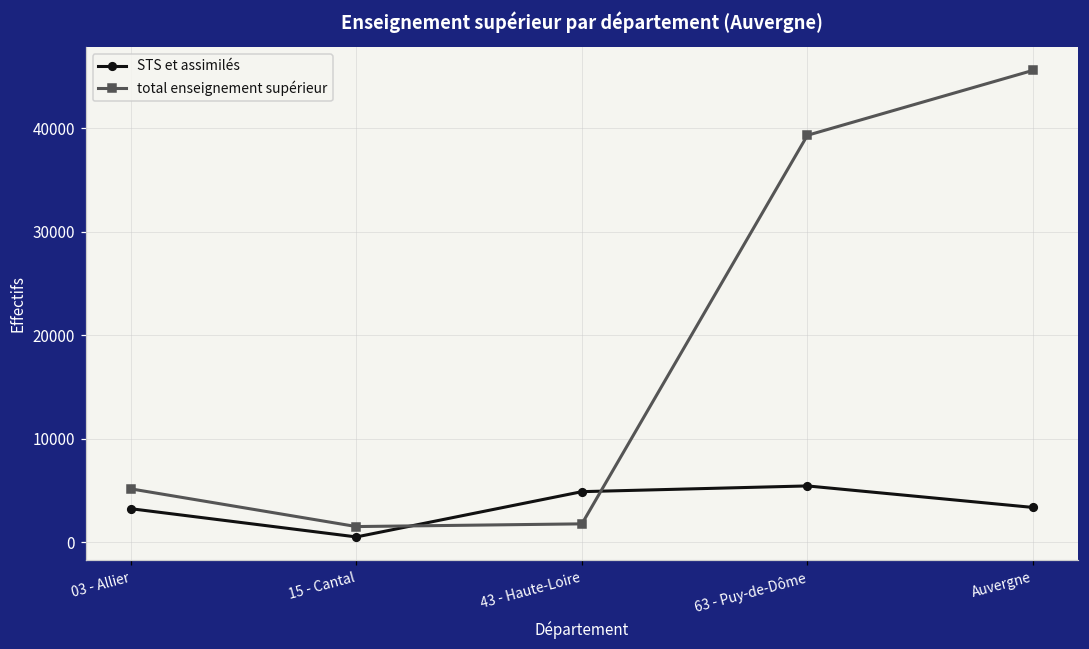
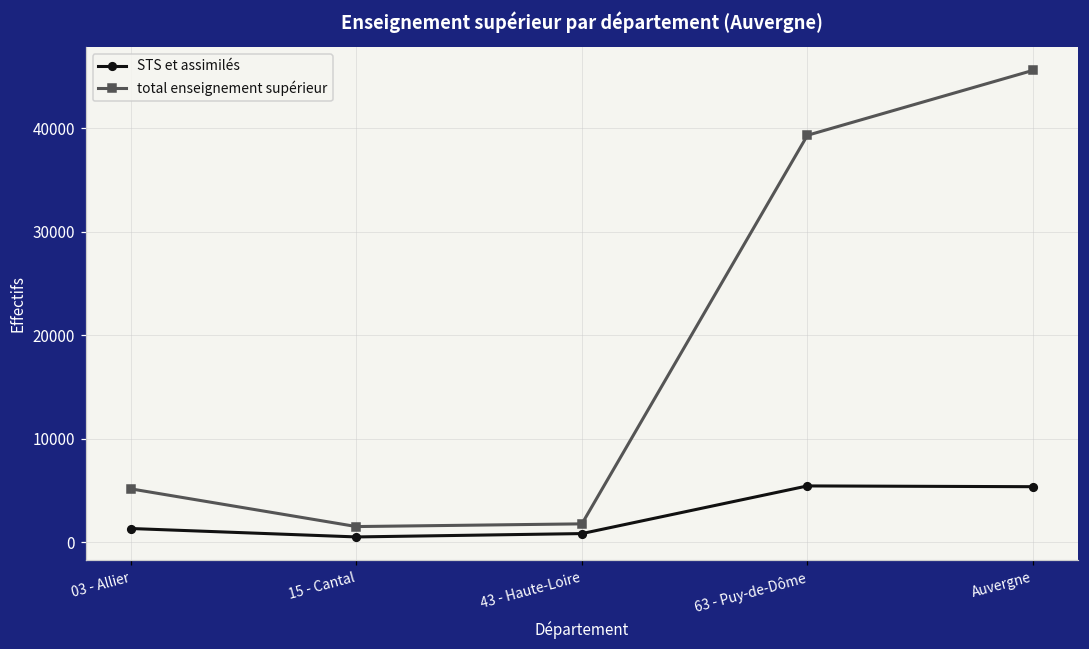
STS et assimilés, 03 - Allier: 3000 -> 1000
STS et assimilés, 43 - Haute-Loire: 5000 -> 1000
STS et assimilés, Auvergne: 3000 -> 5000
